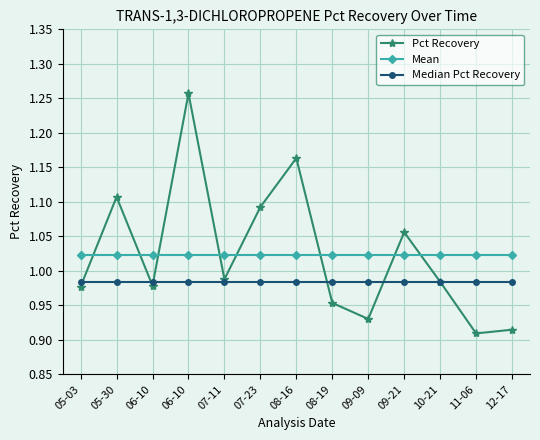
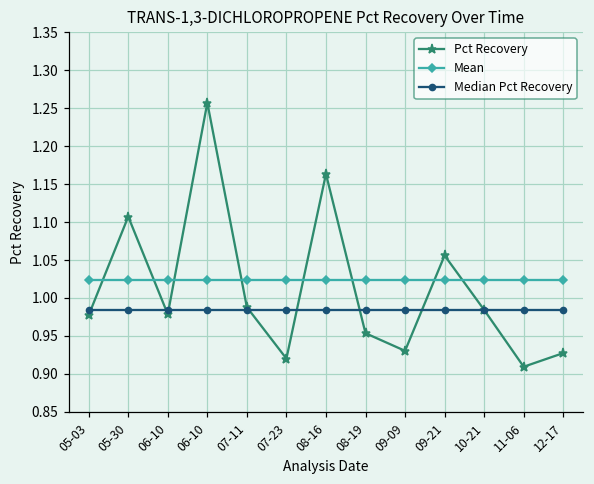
Pct Recovery, 07-23: 1.09 -> 0.92
Pct Recovery, 12-17: 0.91 -> 0.93
